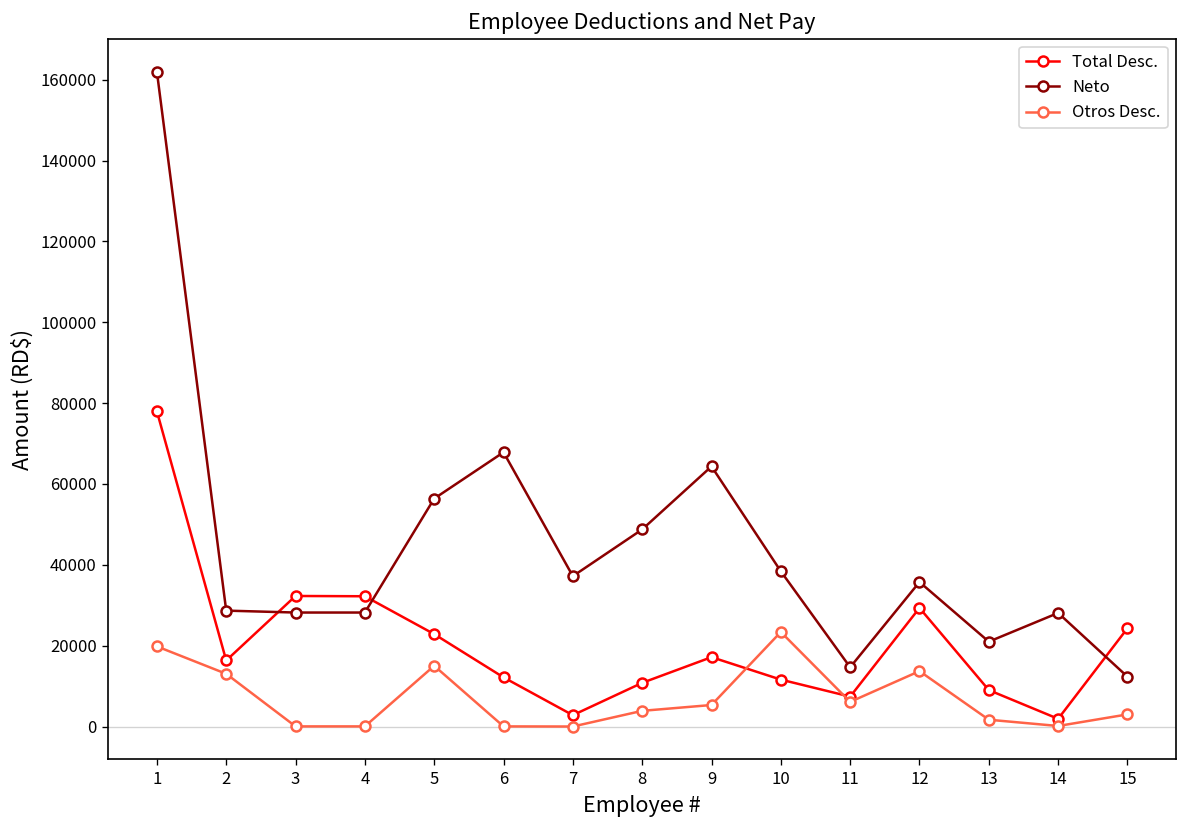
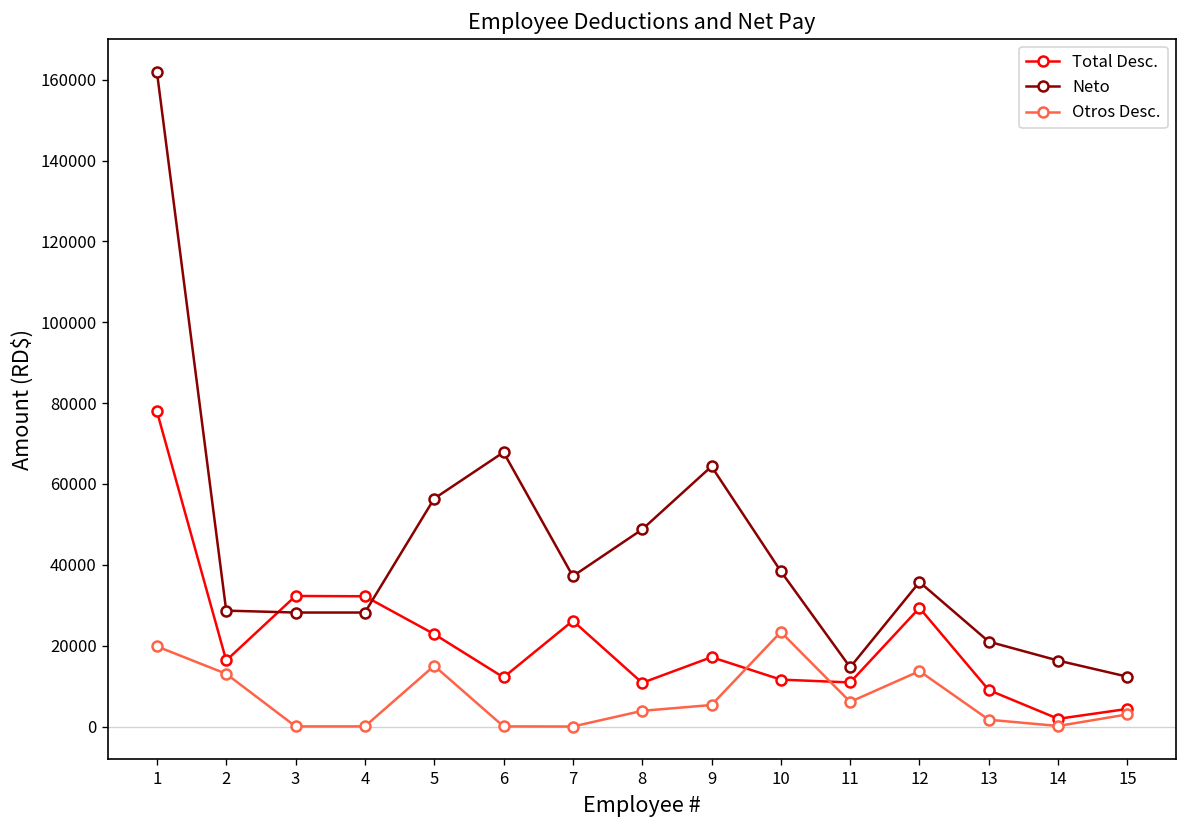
Total Desc., 7: 3000 -> 26000
Total Desc., 11: 7000 -> 11000
Neto, 14: 28000 -> 16000
Total Desc., 15: 24000 -> 4000
